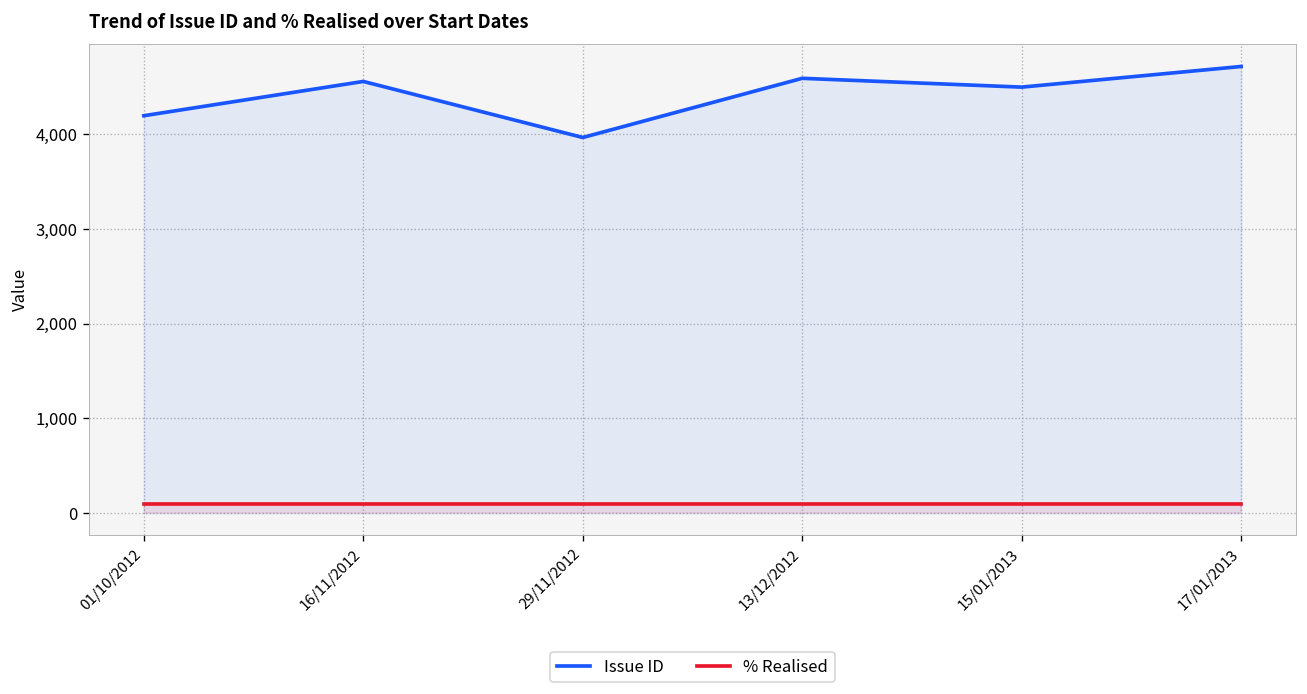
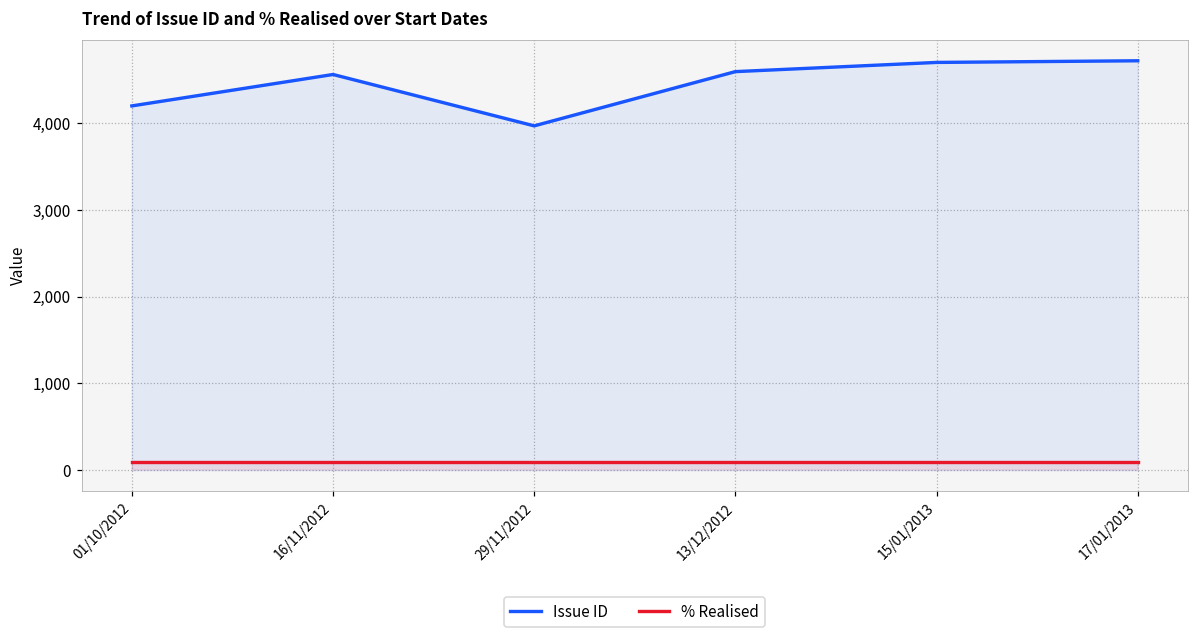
Issue ID, 15/01/2013: 4,500 -> 4,700
